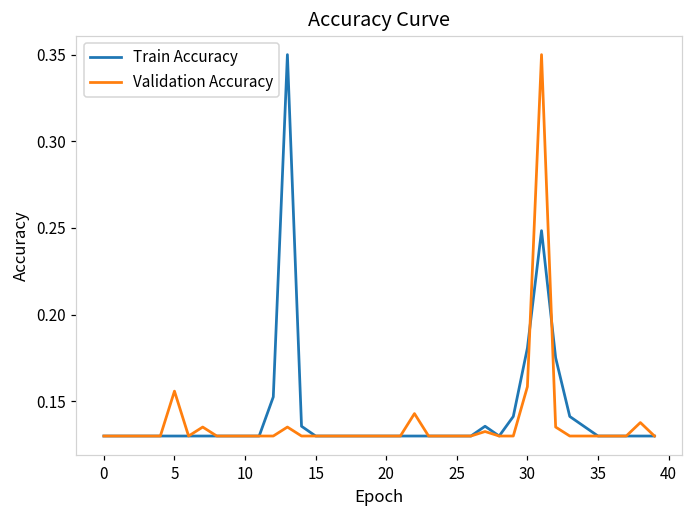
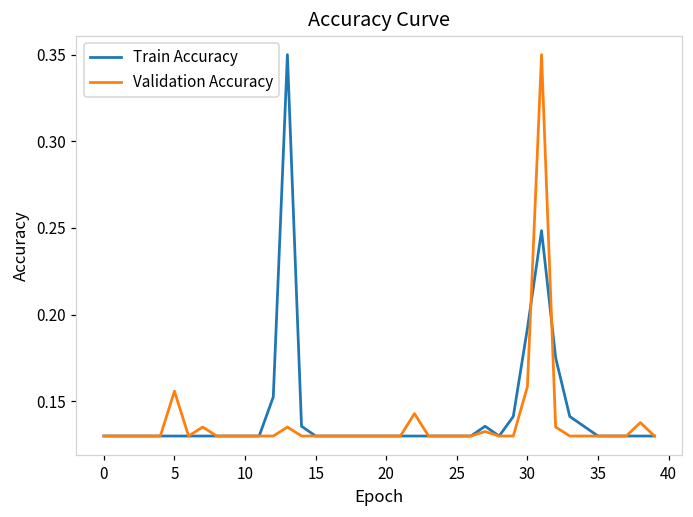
Train Accuracy, 30: 0.181 -> 0.192
